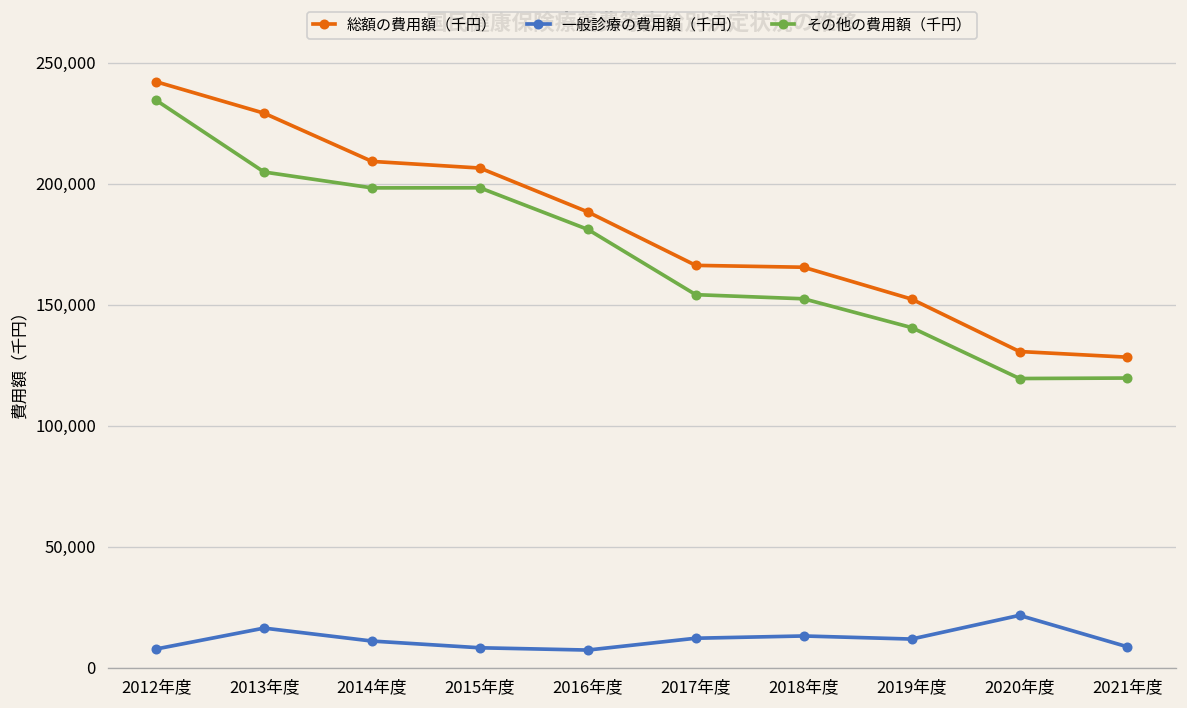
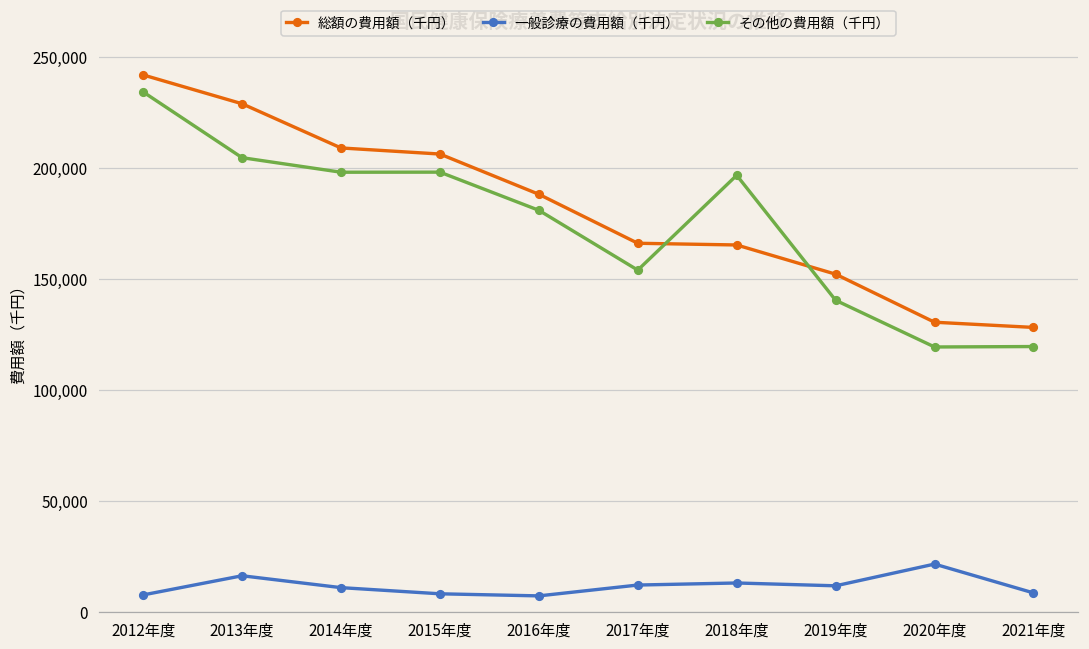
その他の費用額（千円）, 2018年度: 152,000 -> 197,000
